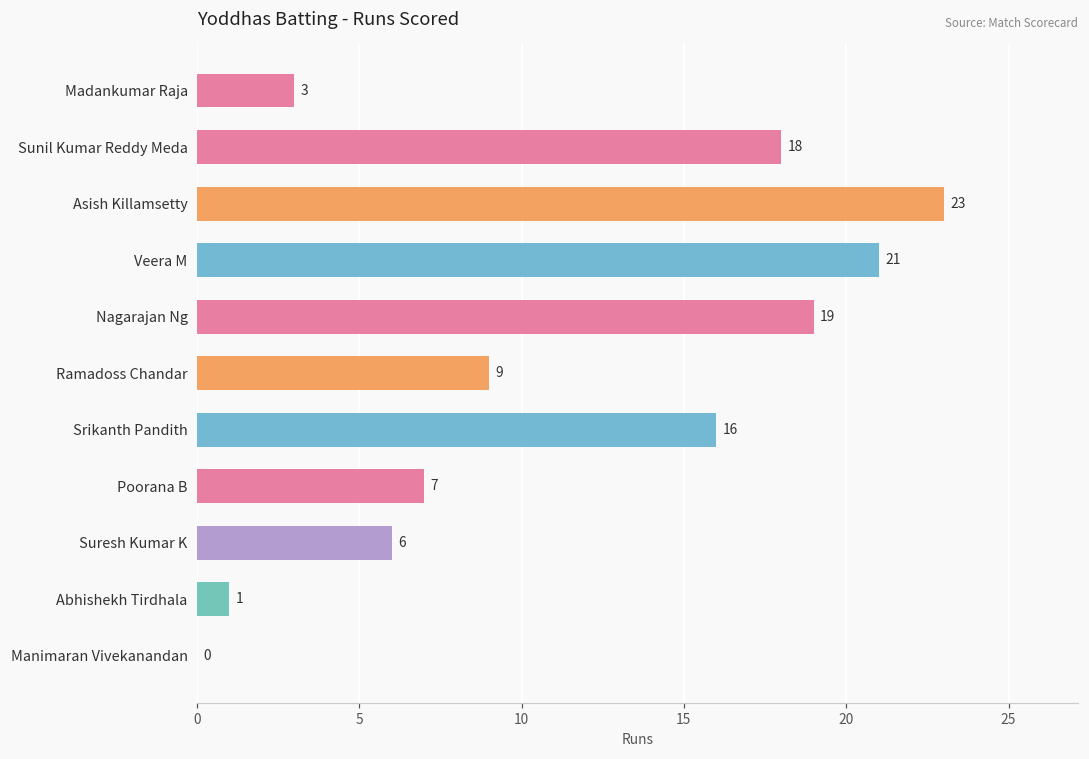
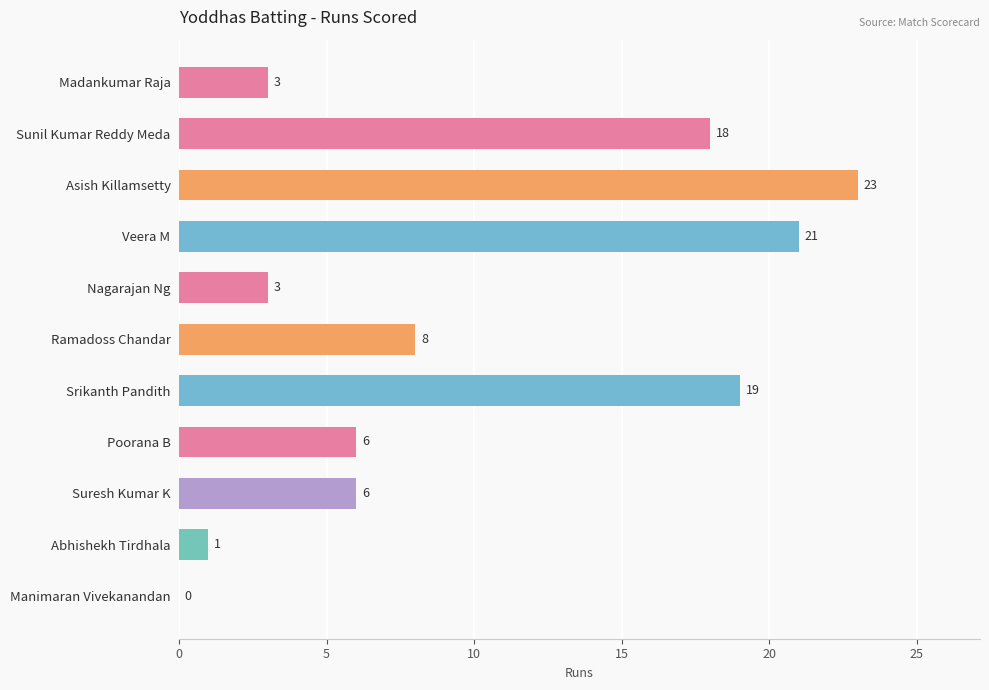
Nagarajan Ng: 19 -> 3
Ramadoss Chandar: 9 -> 8
Srikanth Pandith: 16 -> 19
Poorana B: 7 -> 6
